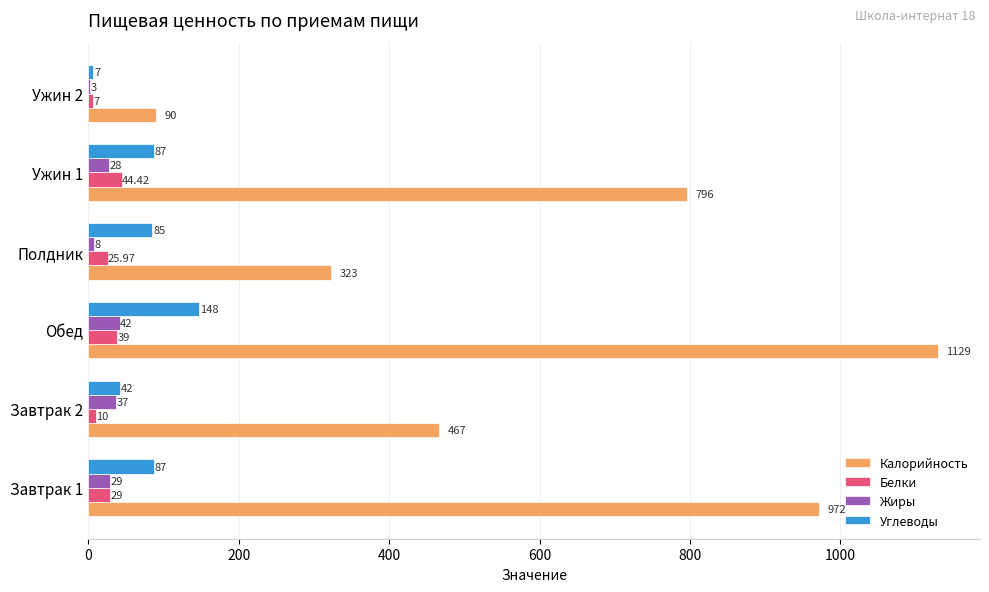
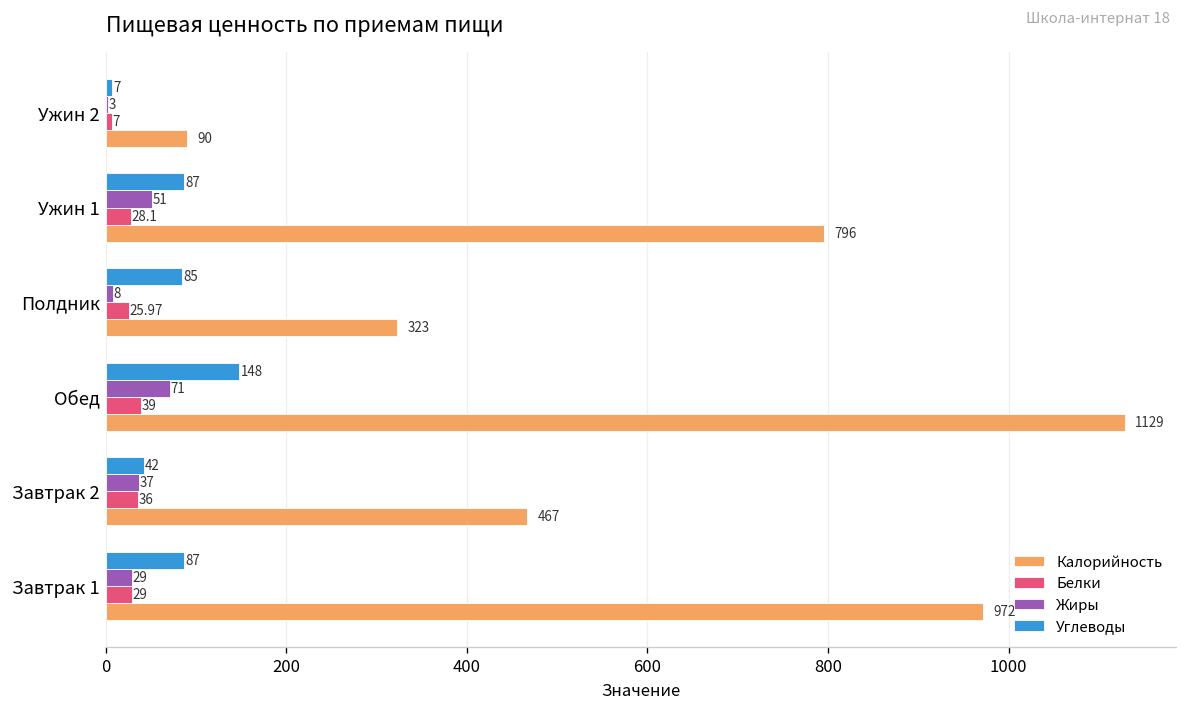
Жиры, Ужин 1: 28 -> 51
Белки, Ужин 1: 44.42 -> 28.1
Жиры, Обед: 42 -> 71
Белки, Завтрак 2: 10 -> 36
